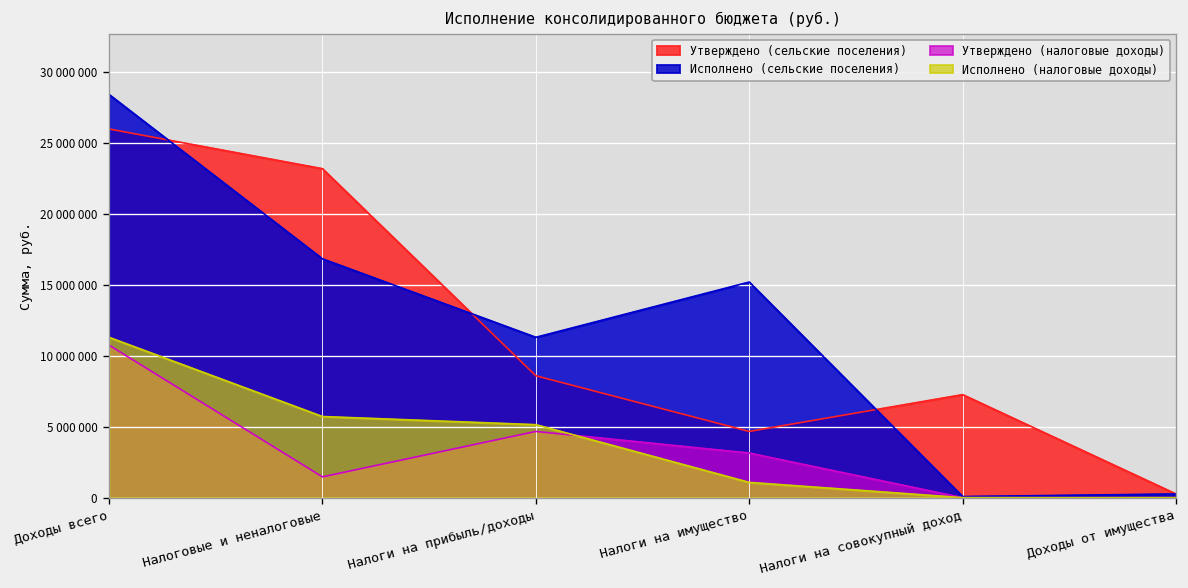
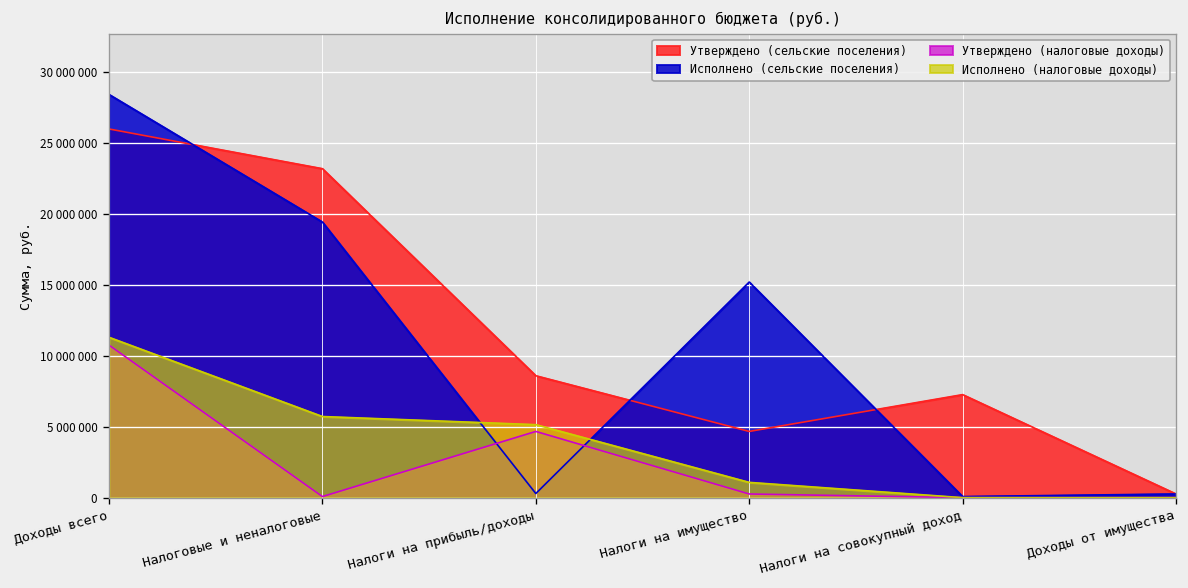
Исполнено (сельские поселения), Налоговые и неналоговые: 16800000 -> 19400000
Утверждено (налоговые доходы), Налоговые и неналоговые: 1500000 -> 100000
Исполнено (сельские поселения), Налоги на прибыль/доходы: 11300000 -> 300000
Утверждено (налоговые доходы), Налоги на имущество: 3100000 -> 300000
